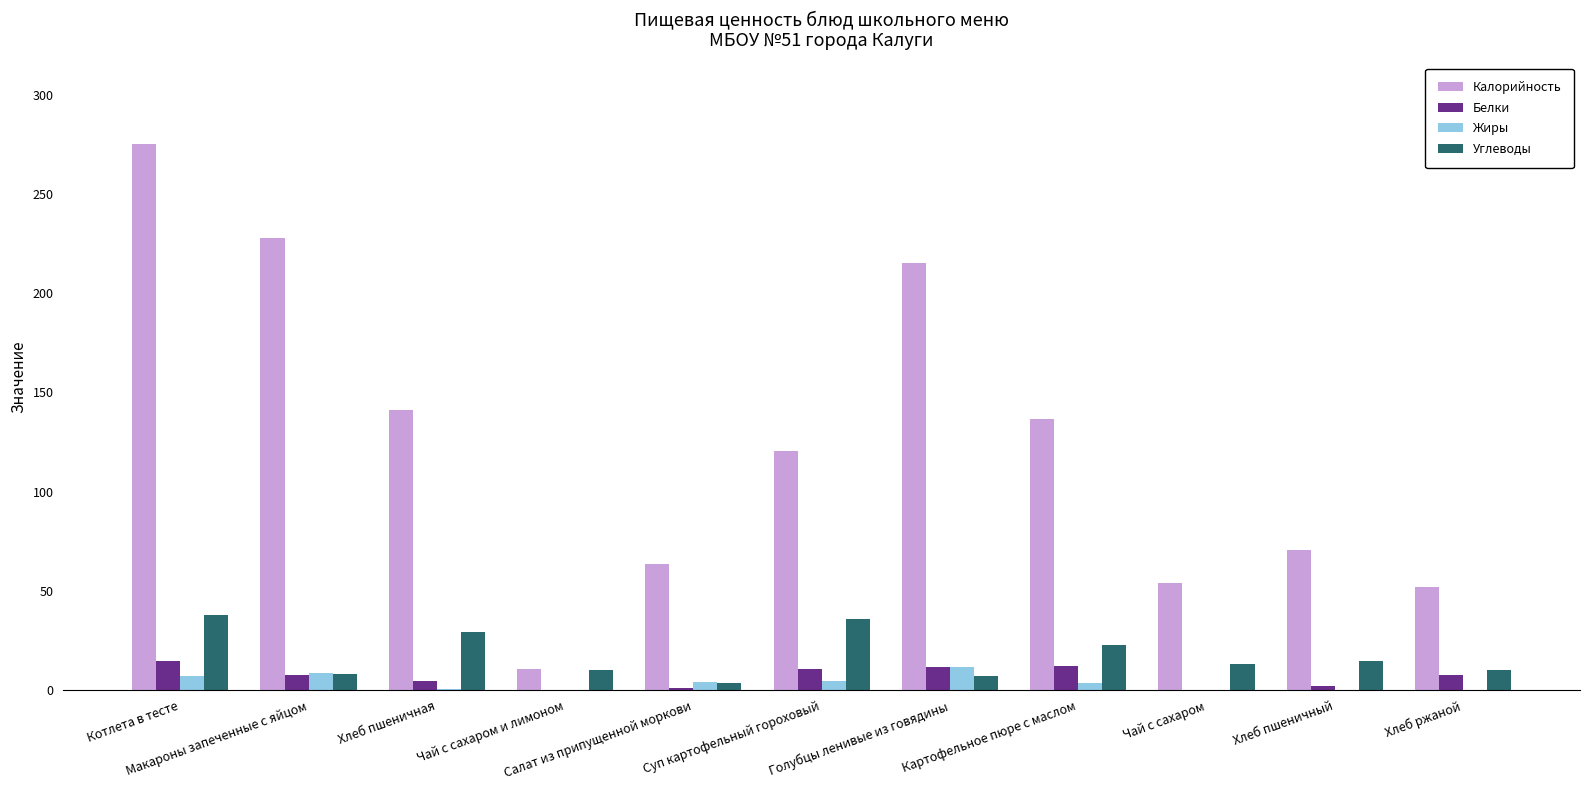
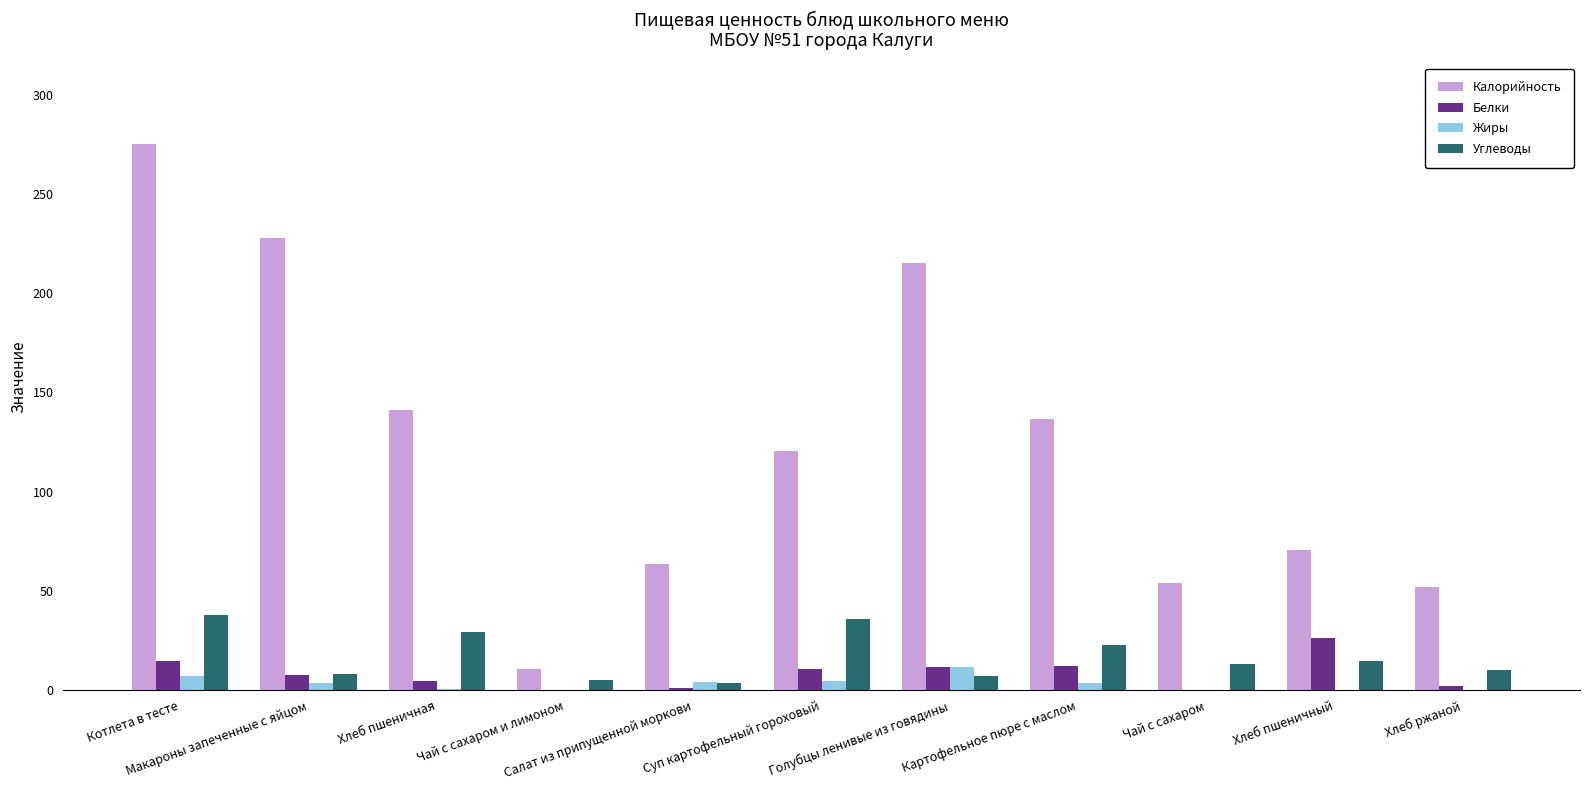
Жиры, Макароны запеченные с яйцом: 9 -> 4
Углеводы, Чай с сахаром и лимоном: 10 -> 5
Белки, Хлеб пшеничный: 2 -> 26
Белки, Хлеб ржаной: 8 -> 2
